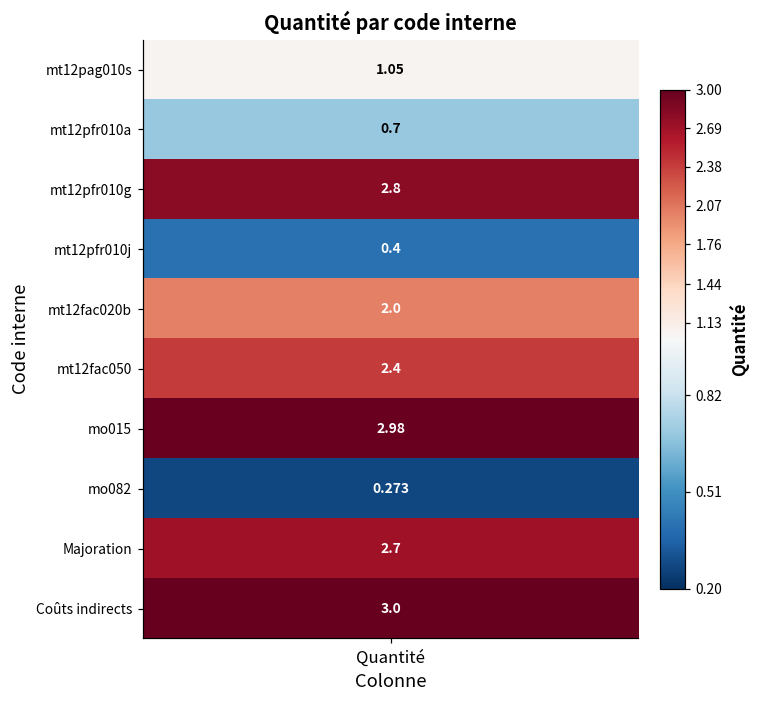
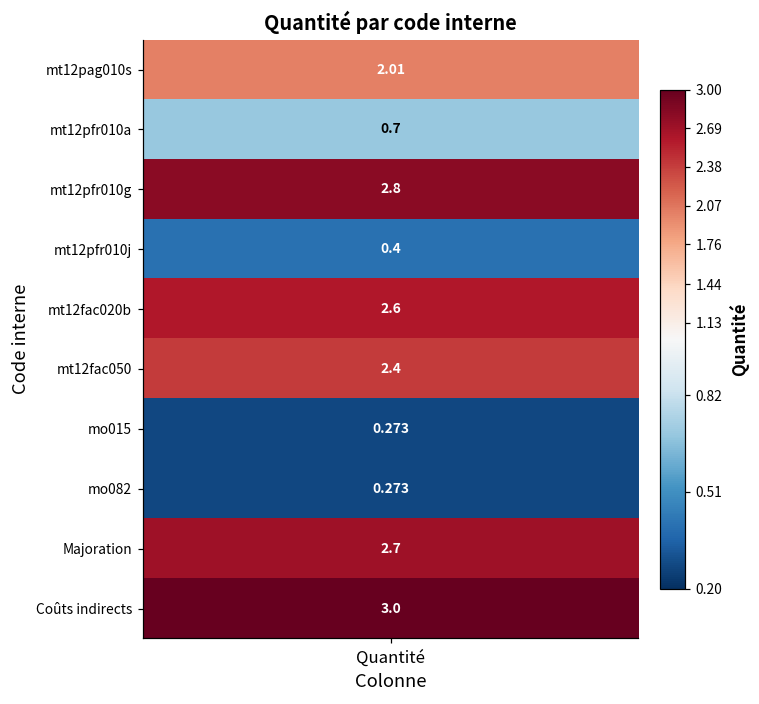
mt12pag010s, Quantité: 1.05 -> 2.01
mt12fac020b, Quantité: 2.0 -> 2.6
mo015, Quantité: 2.98 -> 0.273
